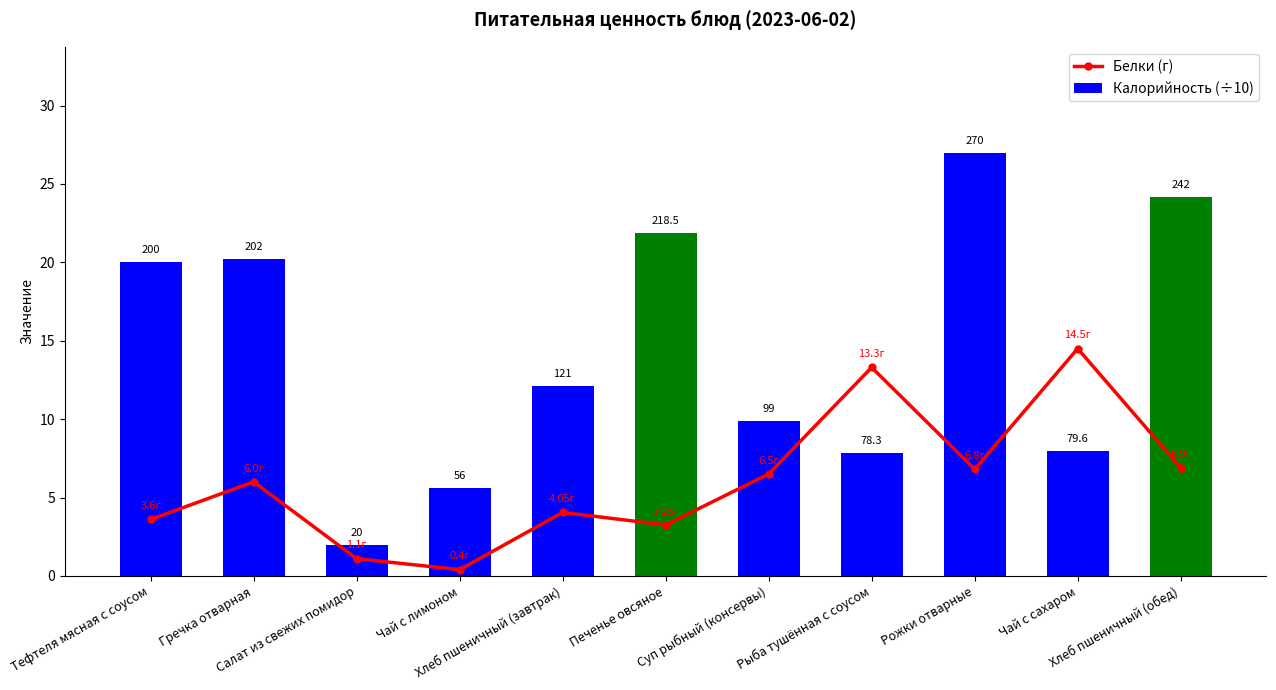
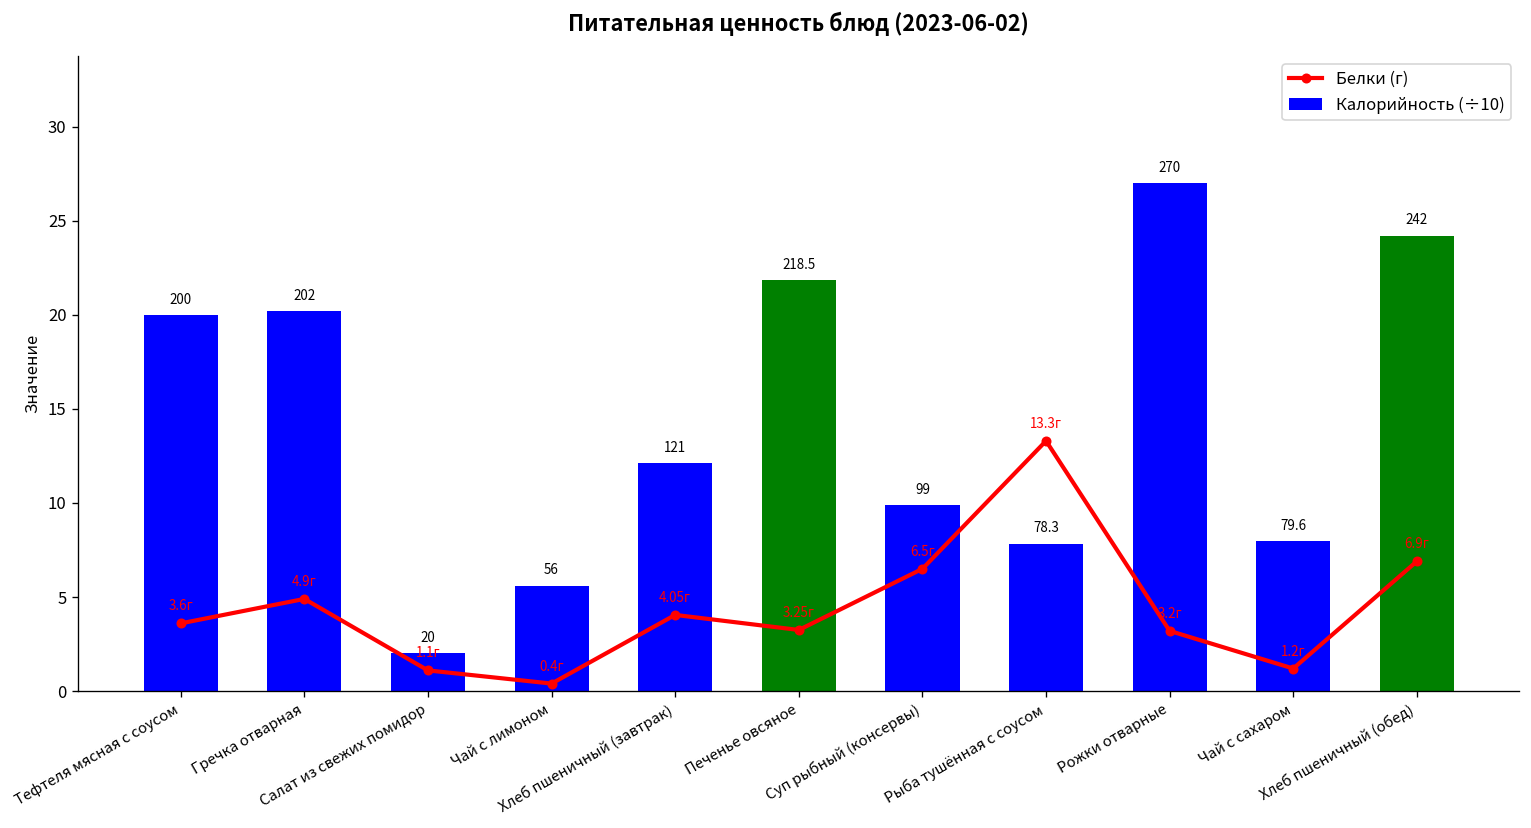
Белки (г), Гречка отварная: 6.0г -> 4.9г
Белки (г), Рожки отварные: 6.8г -> 3.2г
Белки (г), Чай с сахаром: 14.5г -> 1.2г
